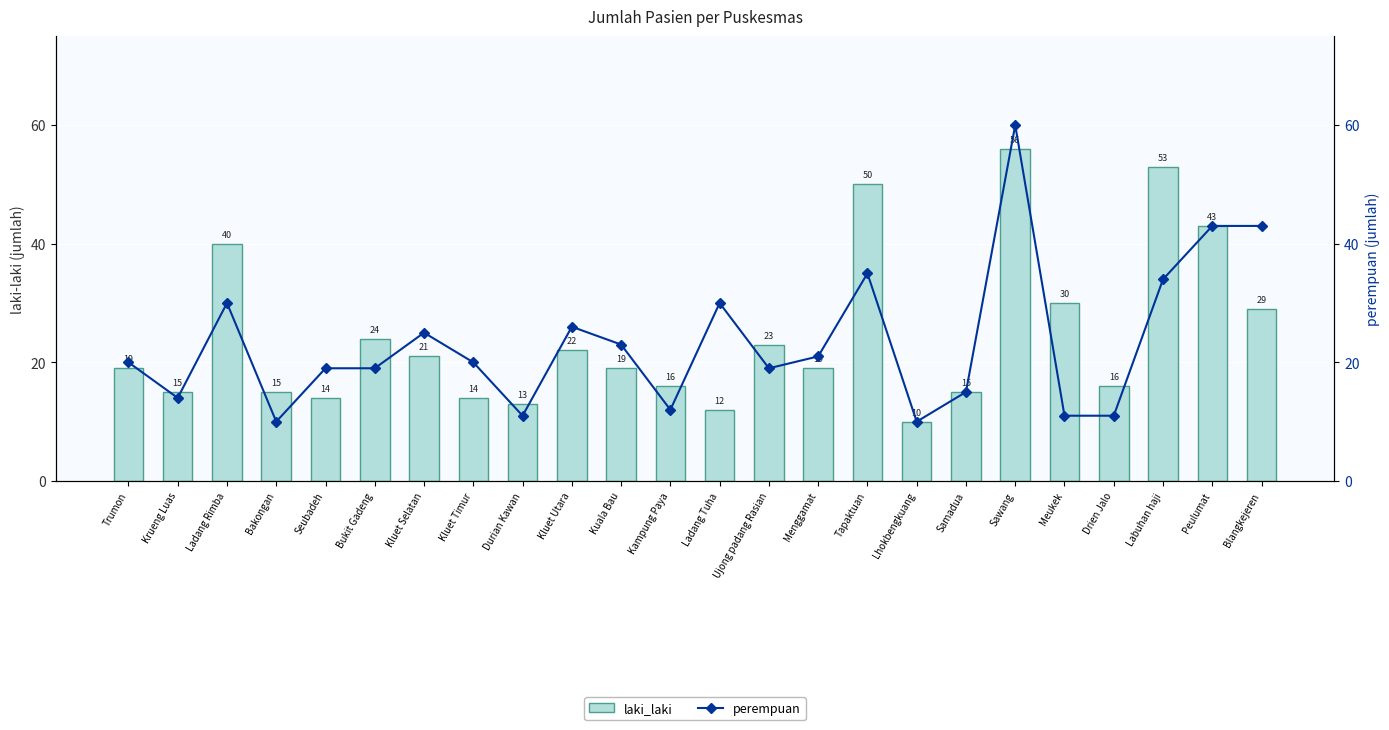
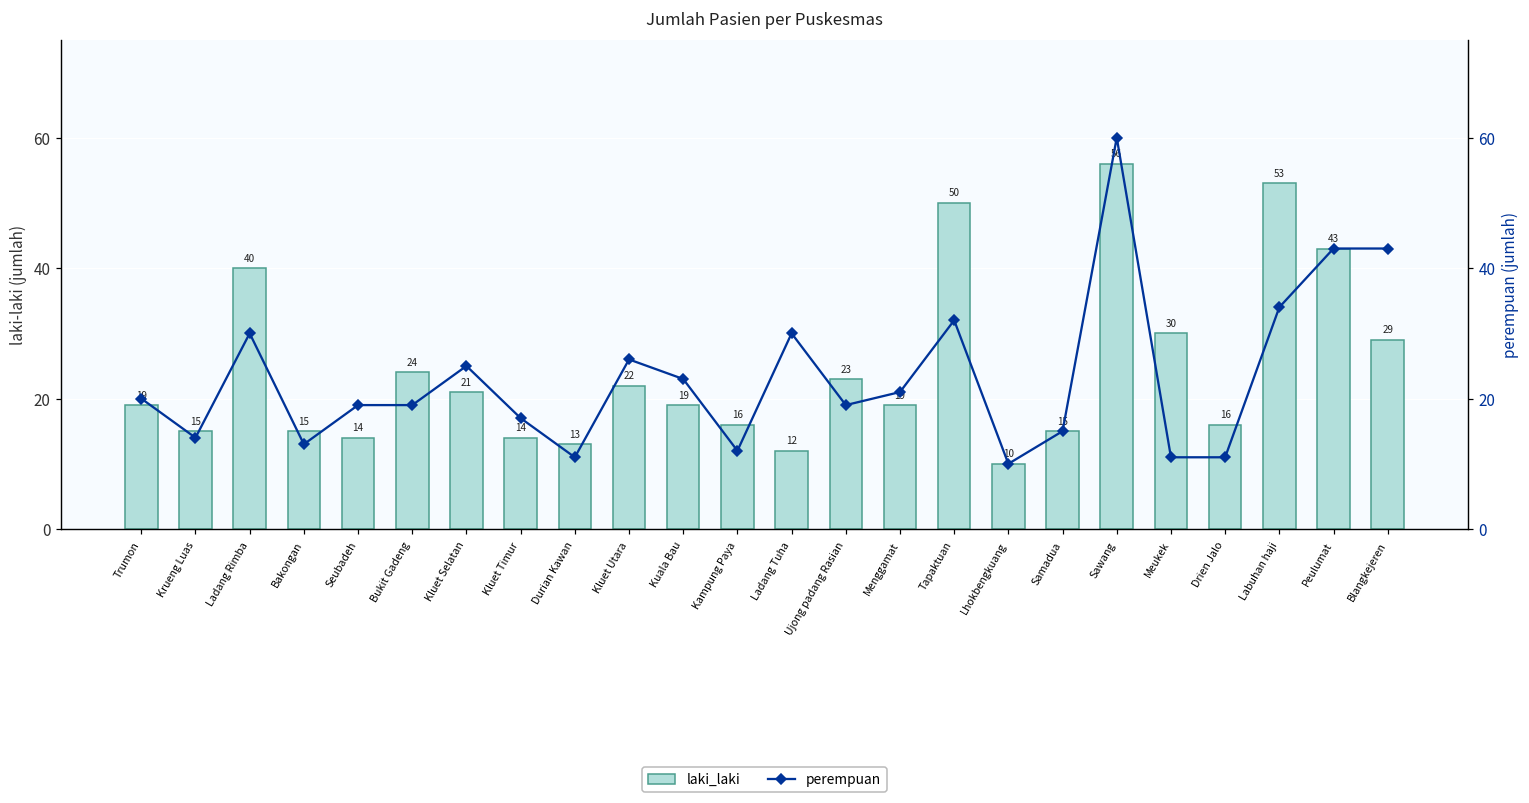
perempuan, Bakongan: 10 -> 13
perempuan, Kluet Timur: 20 -> 17
perempuan, Tapaktuan: 35 -> 32
